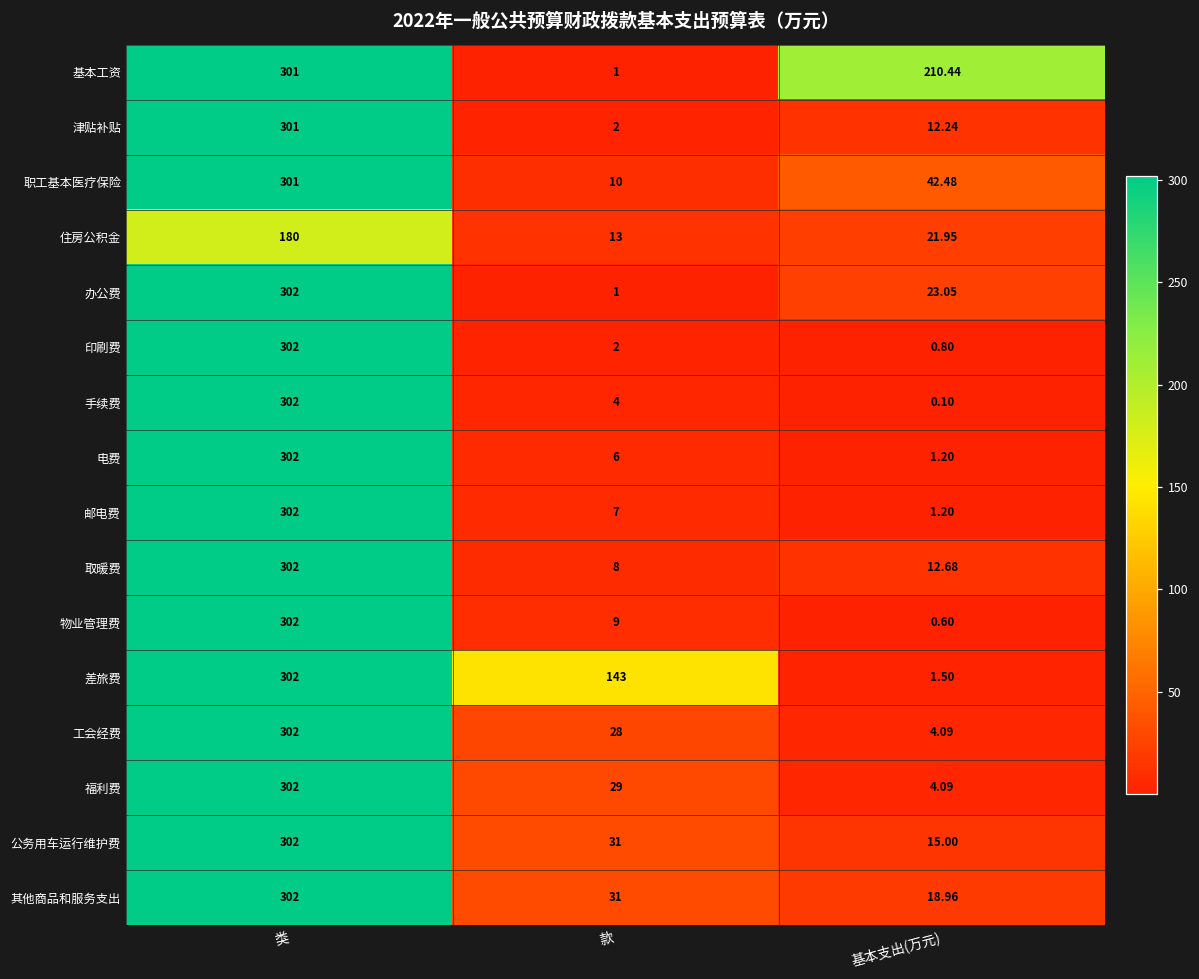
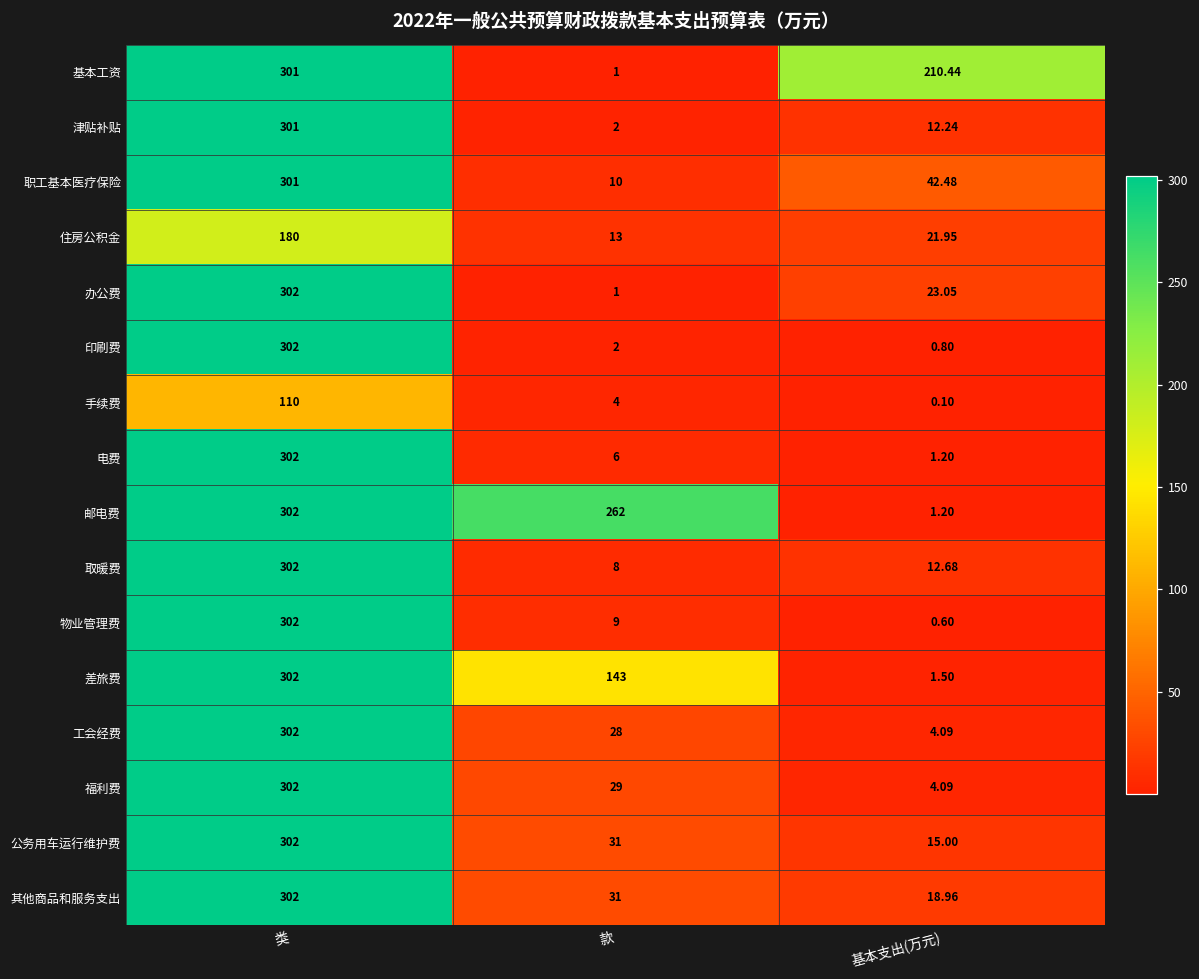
手续费, 类: 302 -> 110
邮电费, 款: 7 -> 262
